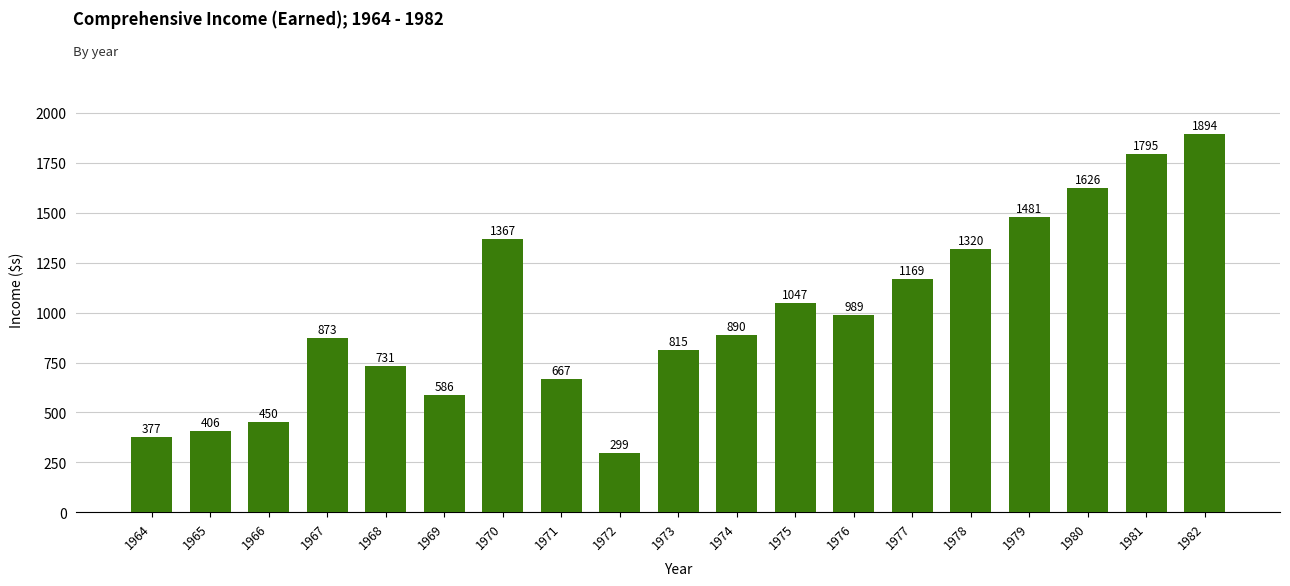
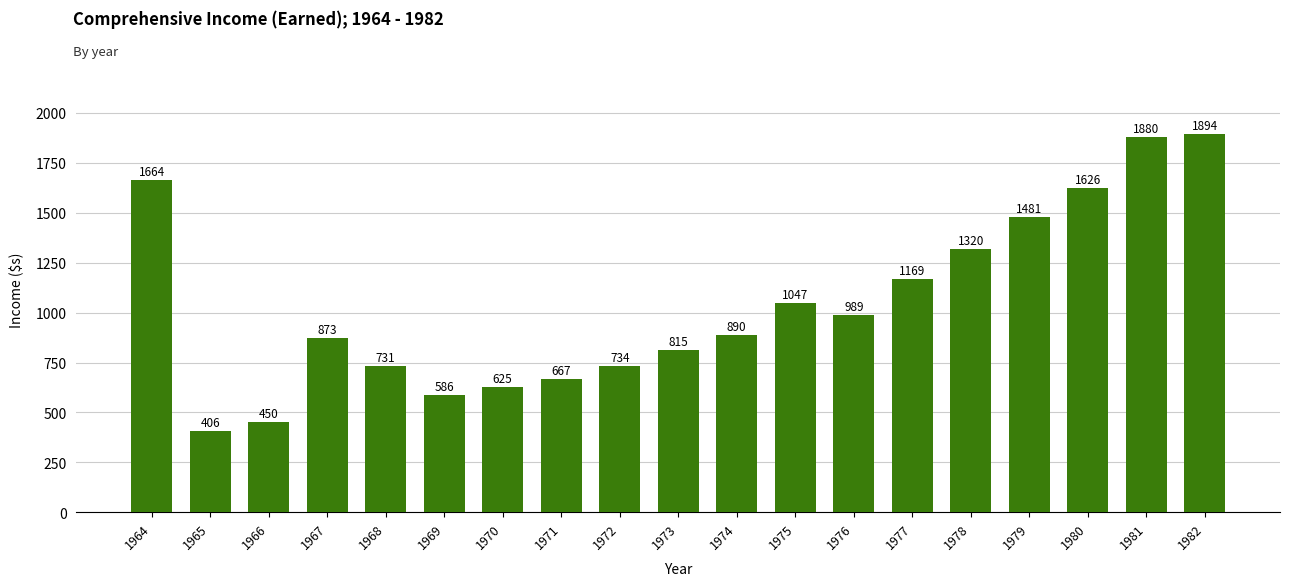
1964: 377 -> 1664
1970: 1367 -> 625
1972: 299 -> 734
1981: 1795 -> 1880
